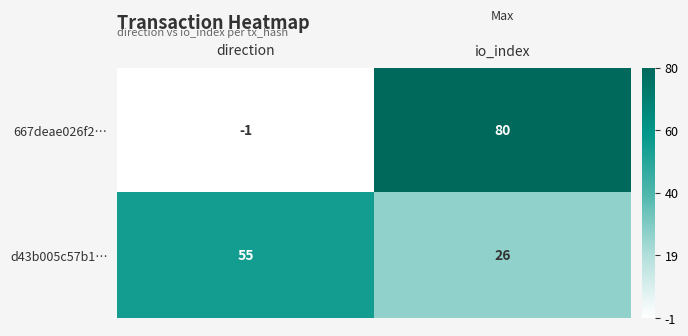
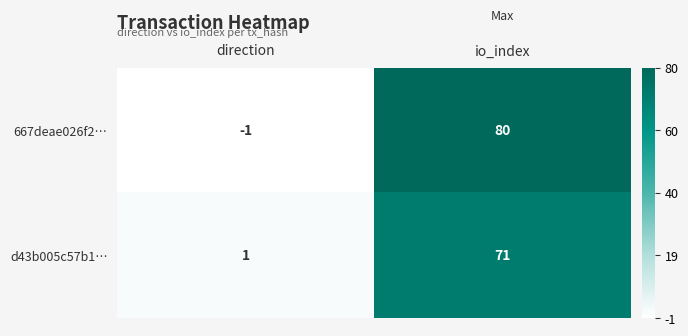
d43b005c57b1…, direction: 55 -> 1
d43b005c57b1…, io_index: 26 -> 71
